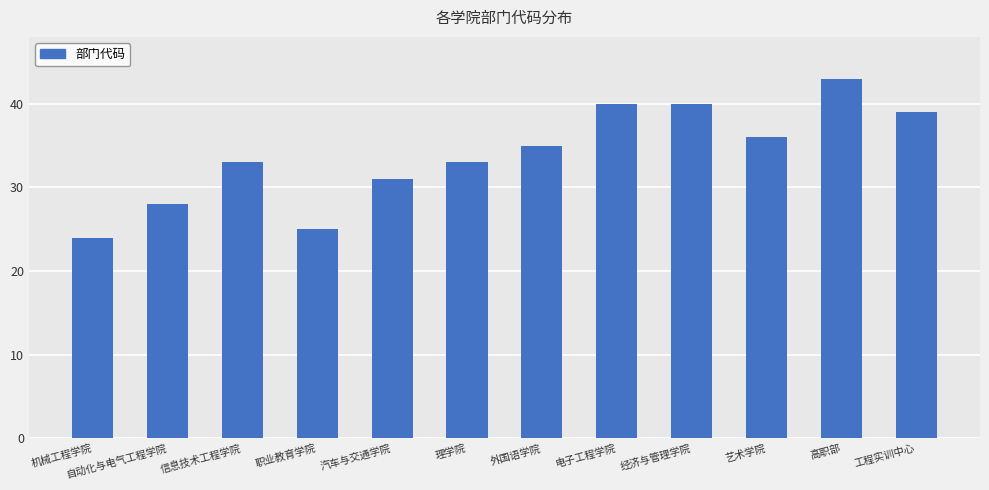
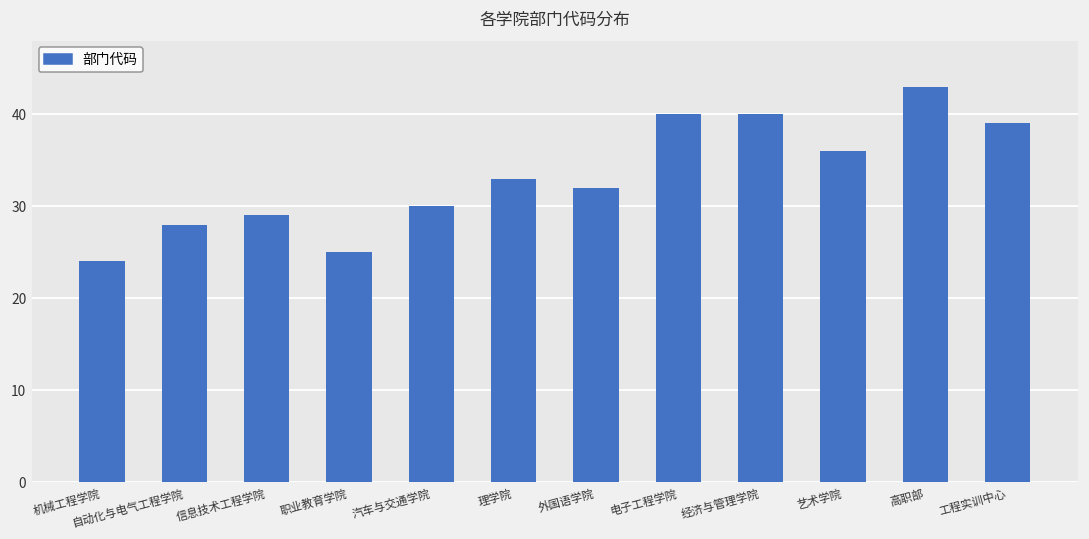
信息技术工程学院: 33 -> 29
汽车与交通学院: 31 -> 30
外国语学院: 35 -> 32
